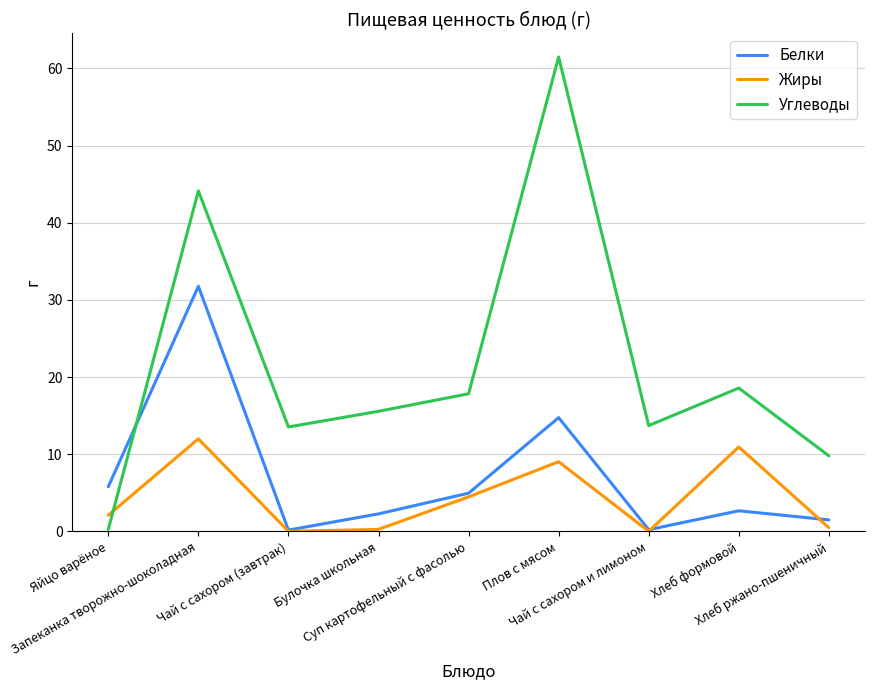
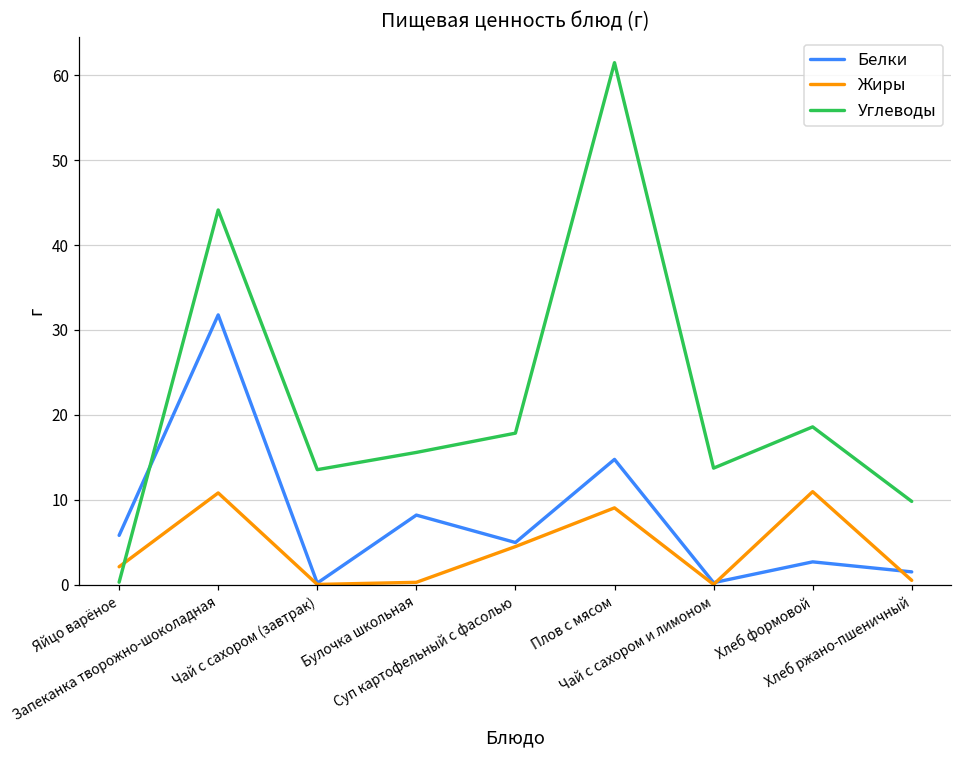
Жиры, Запеканка творожно-шоколадная: 12 -> 11
Белки, Булочка школьная: 2 -> 8
